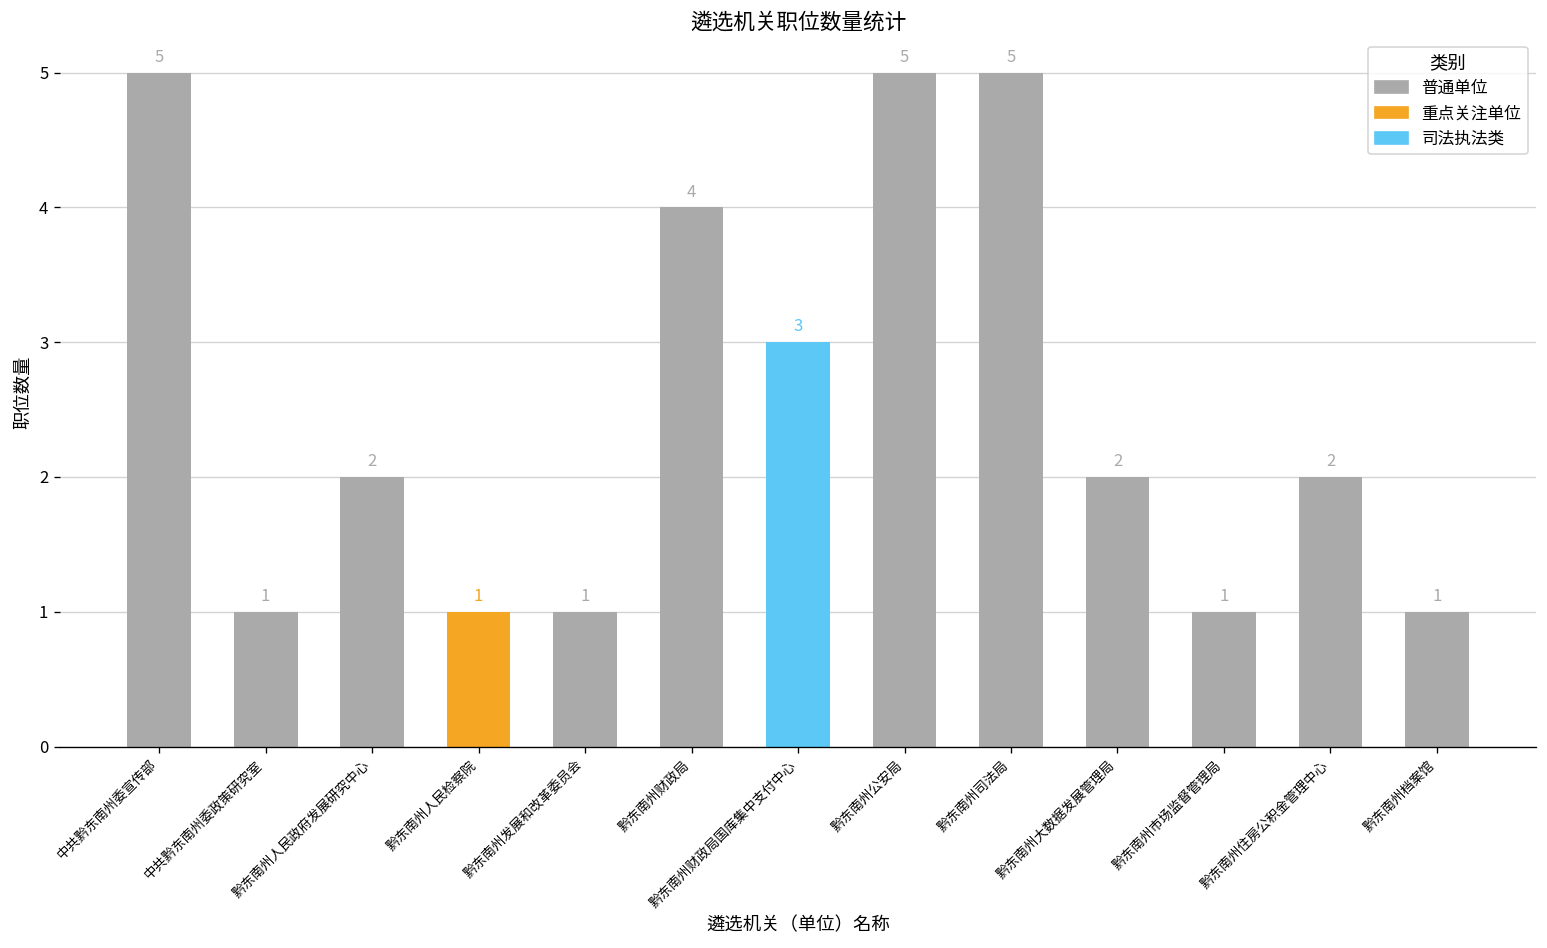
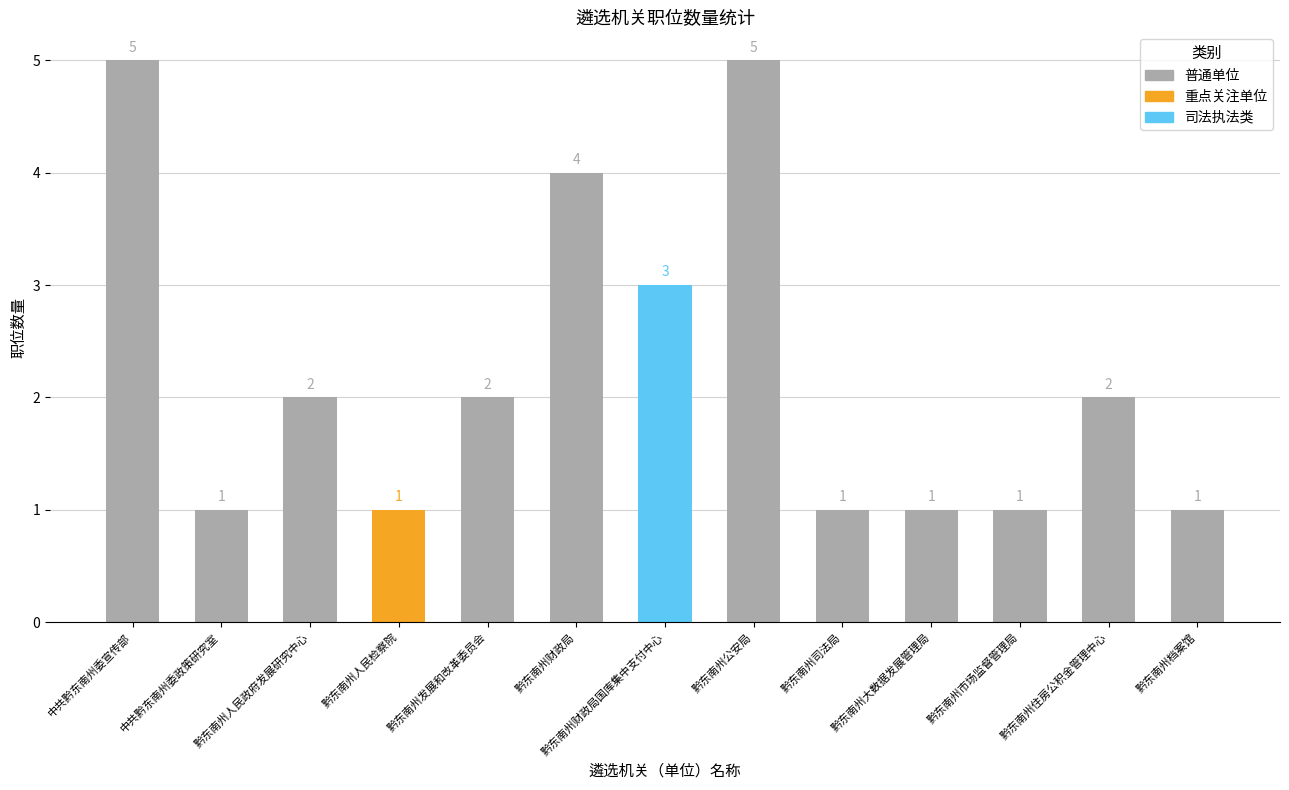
黔东南州发展和改革委员会: 1 -> 2
黔东南州司法局: 5 -> 1
黔东南州大数据发展管理局: 2 -> 1
